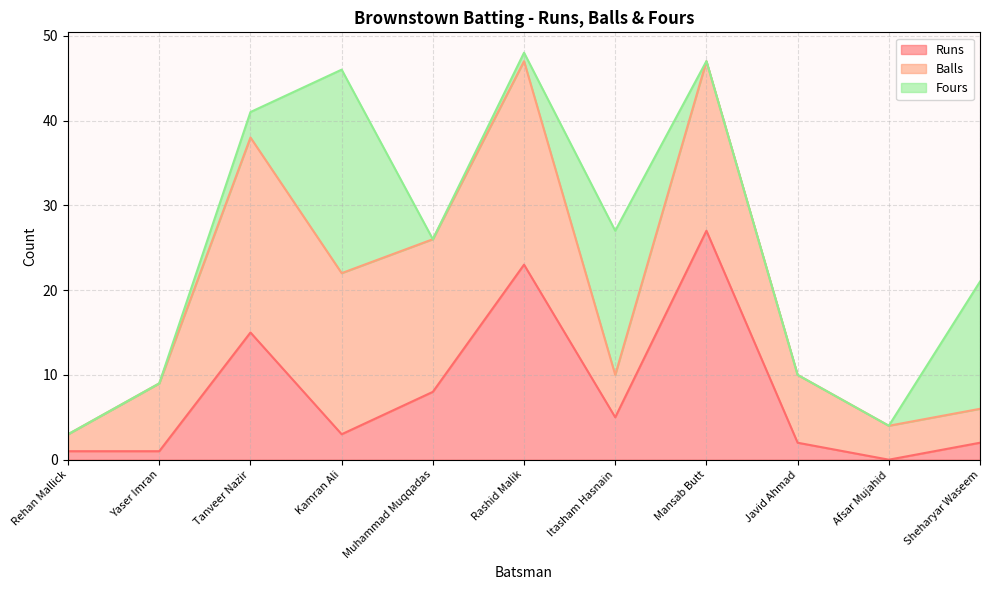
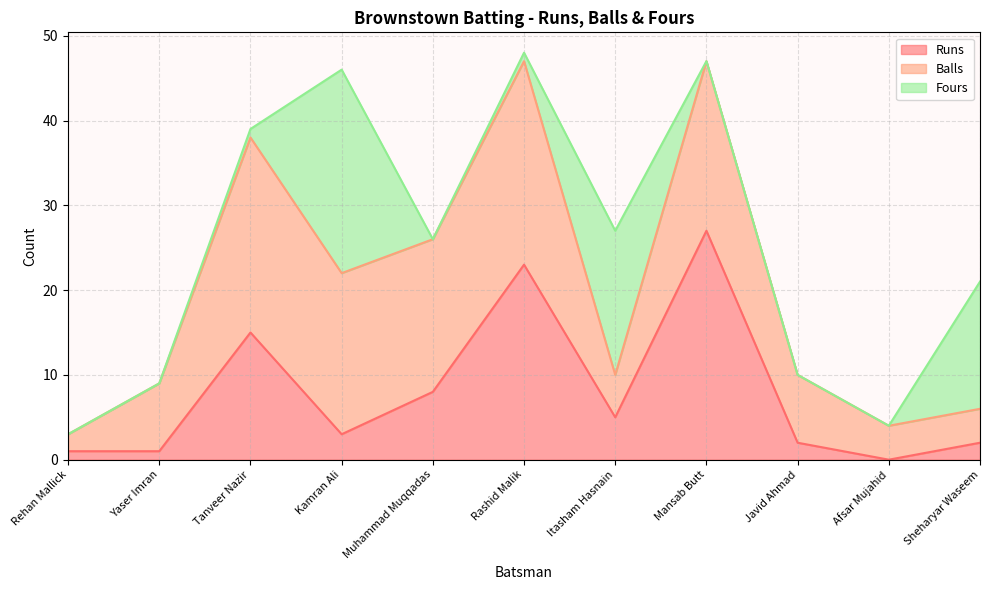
Fours, Tanveer Nazir: 3 -> 1
